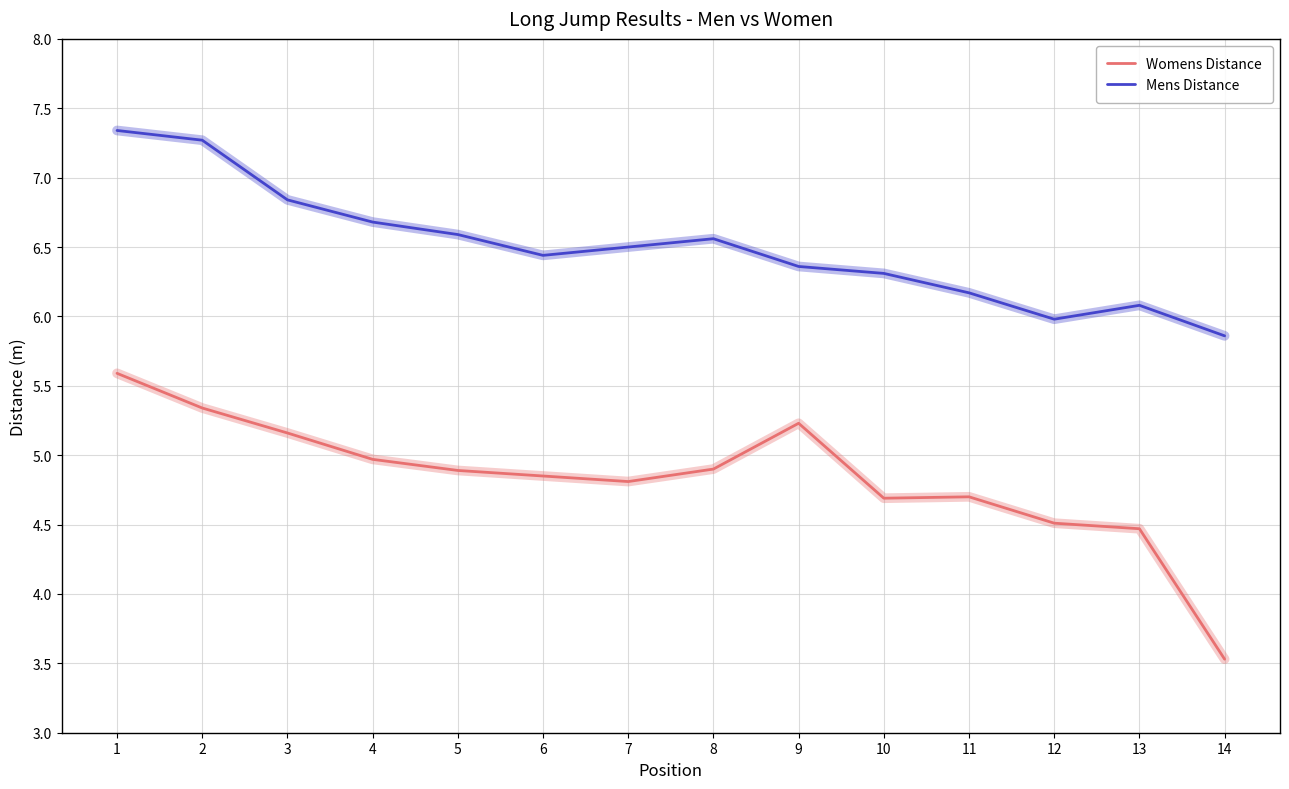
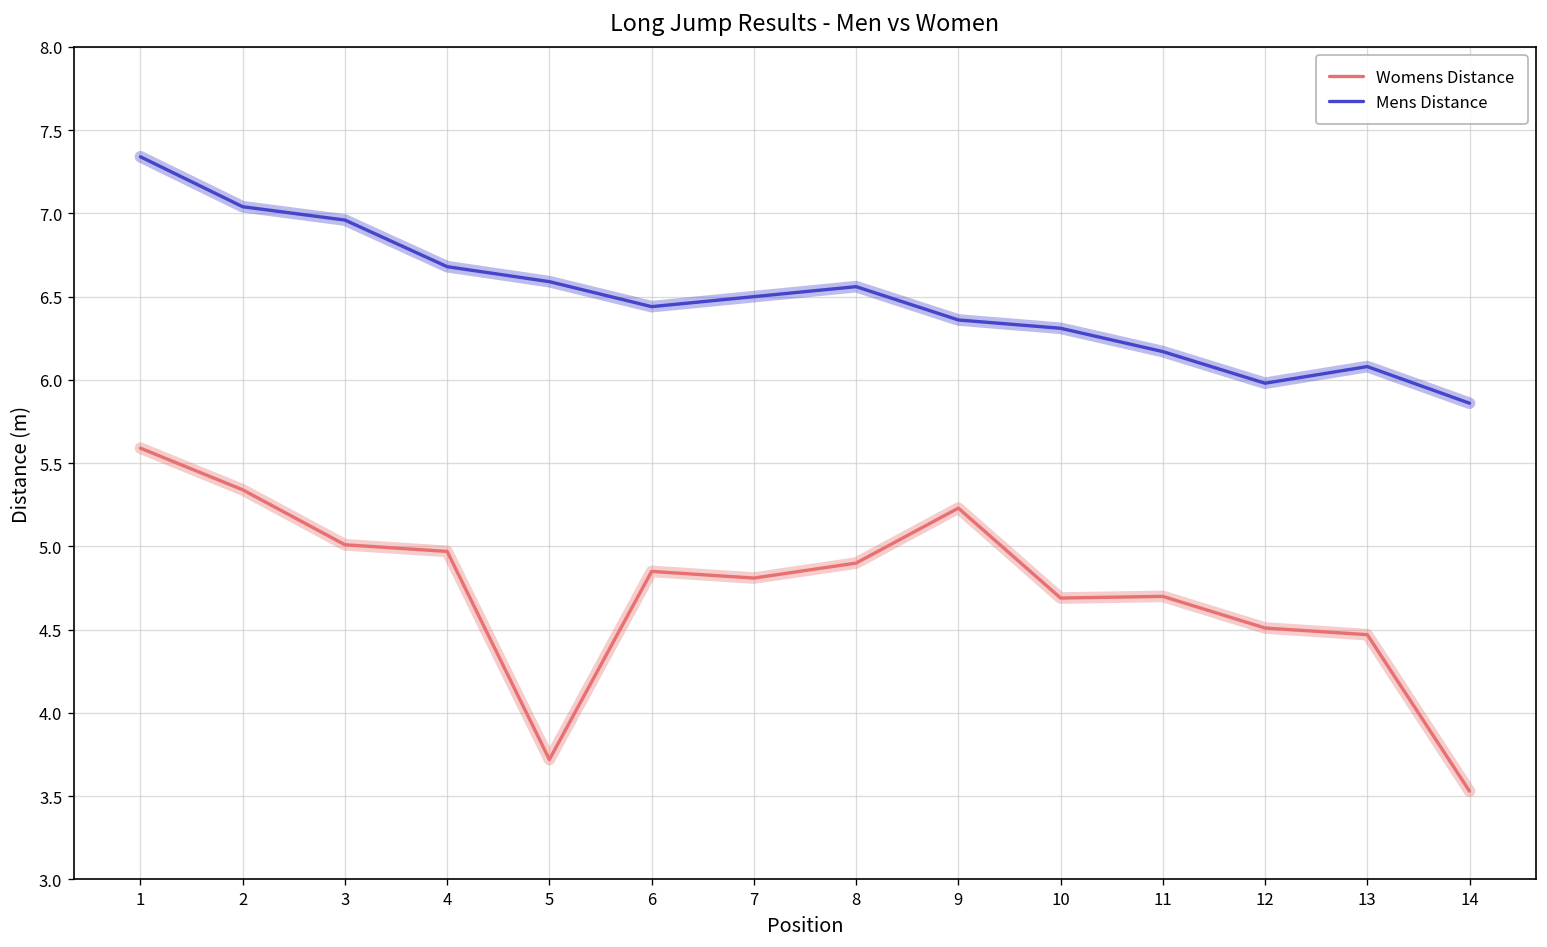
Mens Distance, 2: 7.27 -> 7.04
Womens Distance, 3: 5.16 -> 5.01
Mens Distance, 3: 6.84 -> 6.96
Womens Distance, 5: 4.89 -> 3.72
